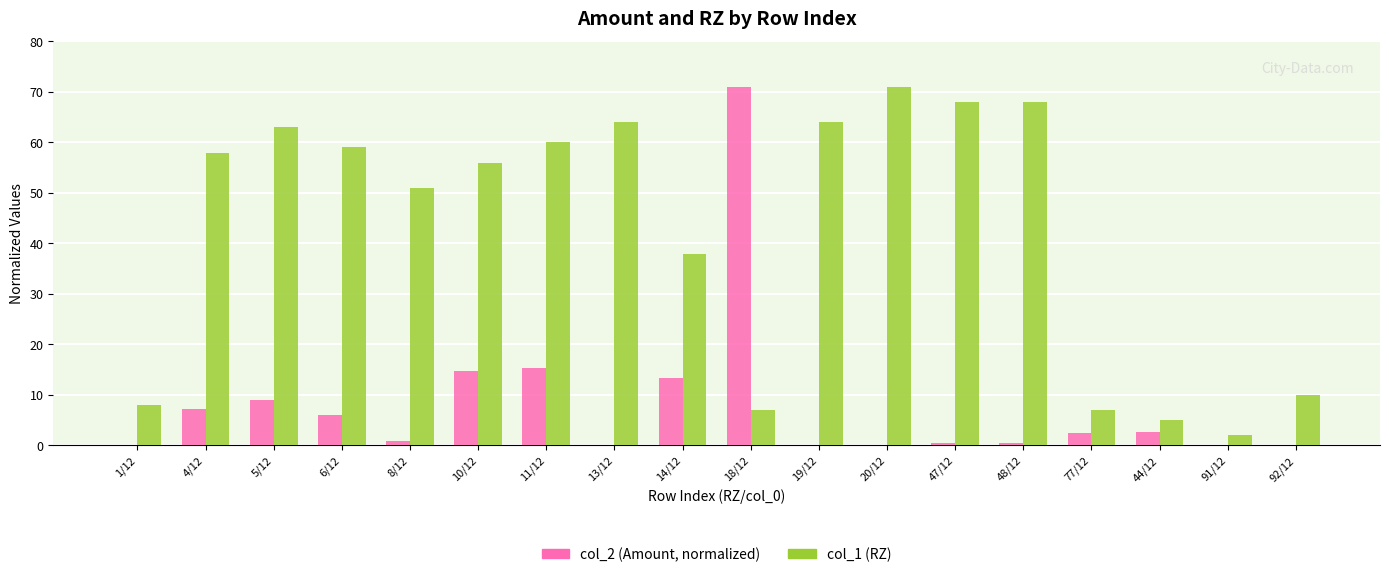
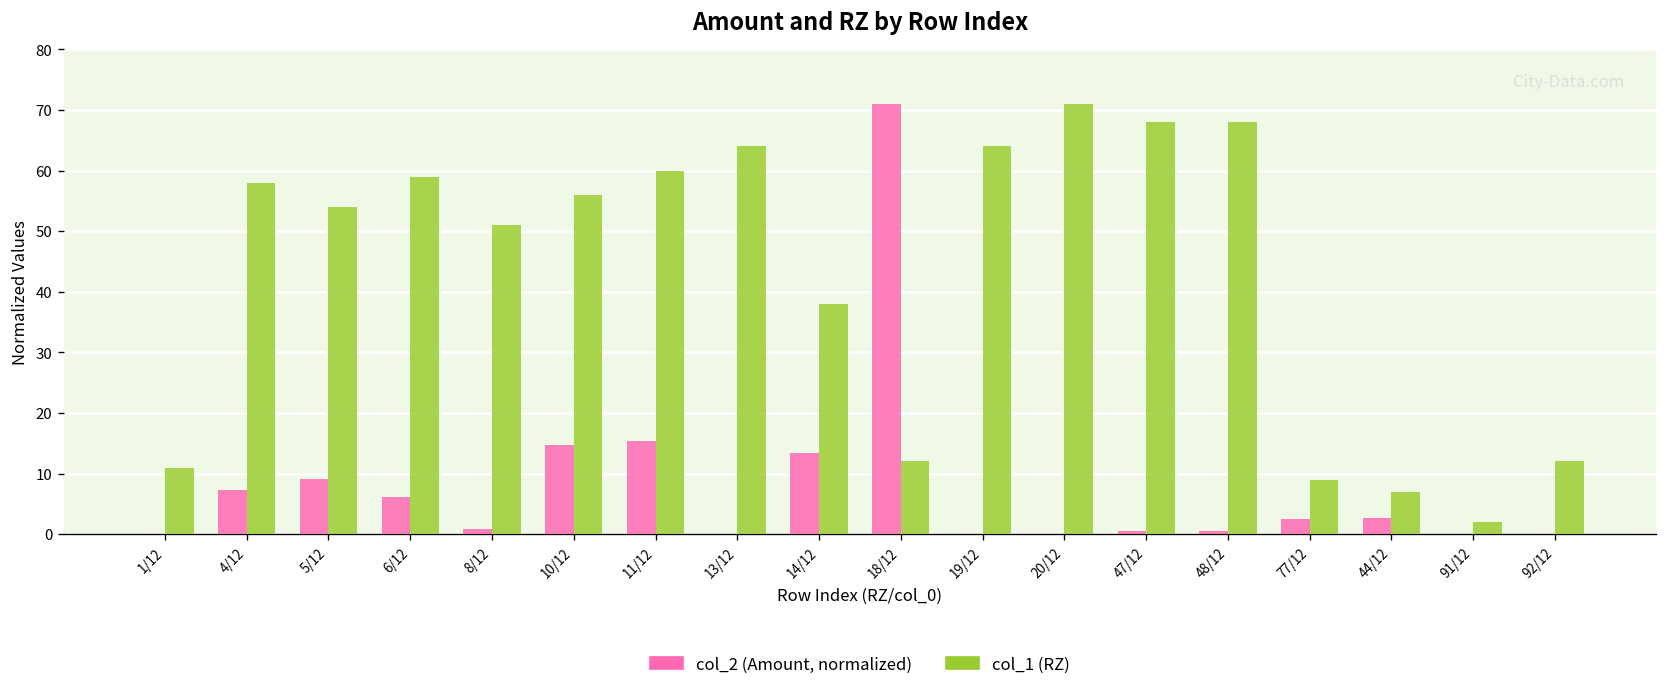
col_1 (RZ), 1/12: 8 -> 11
col_1 (RZ), 5/12: 63 -> 54
col_1 (RZ), 18/12: 7 -> 12
col_1 (RZ), 77/12: 7 -> 9
col_1 (RZ), 44/12: 5 -> 7
col_1 (RZ), 92/12: 10 -> 12
